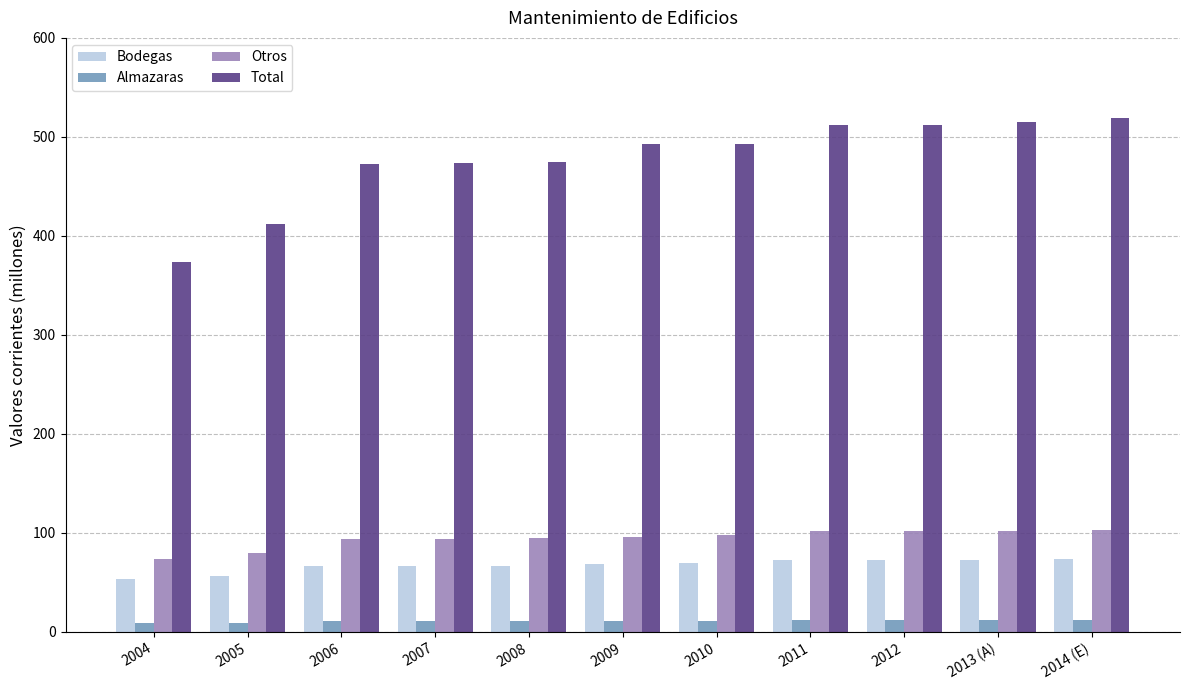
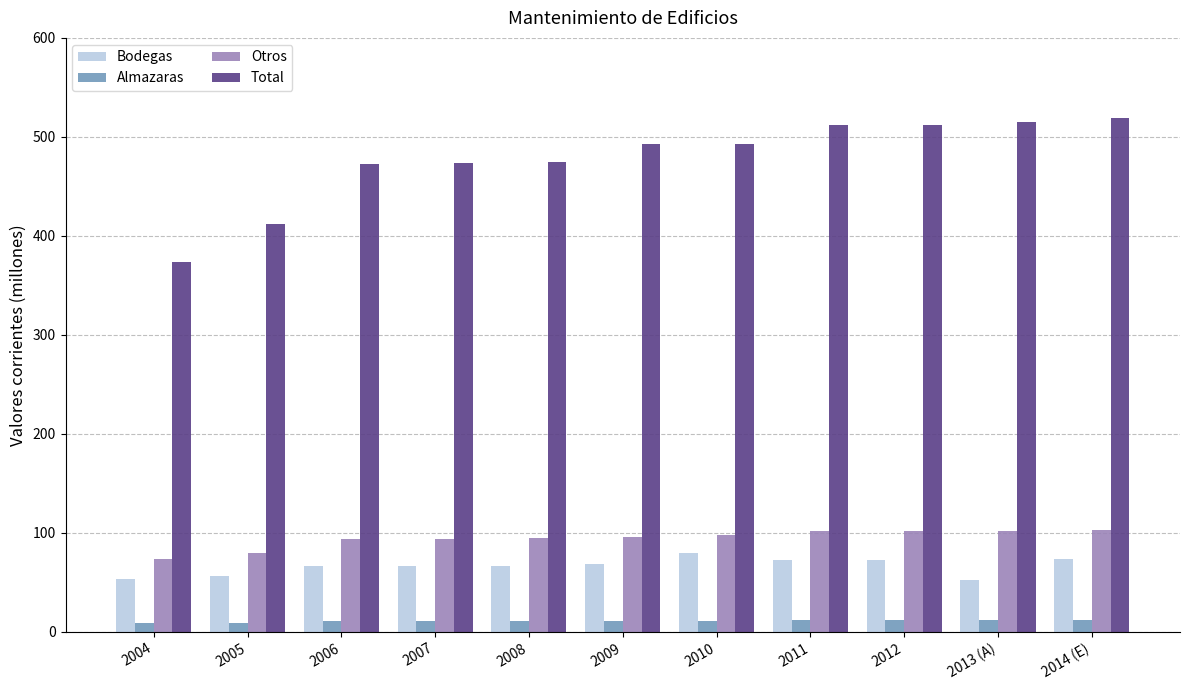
Bodegas, 2010: 70 -> 80
Bodegas, 2013 (A): 70 -> 50
